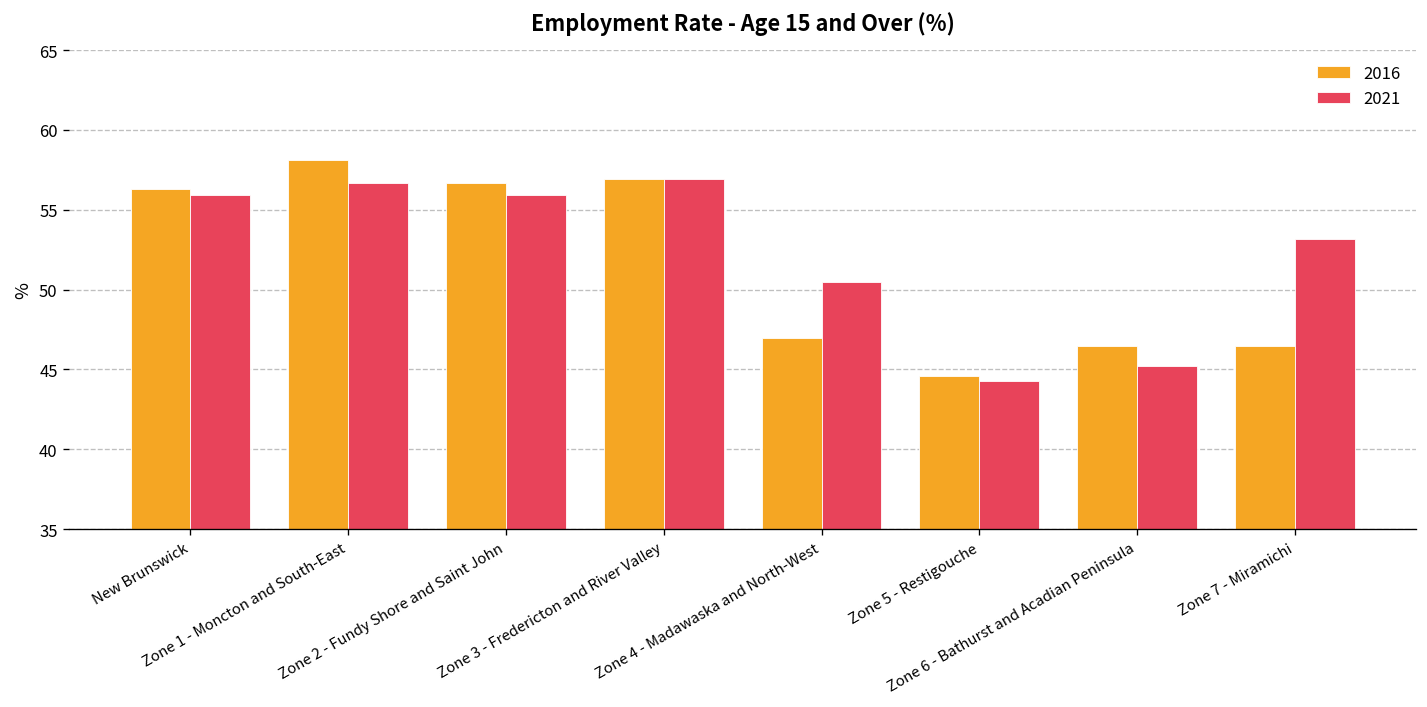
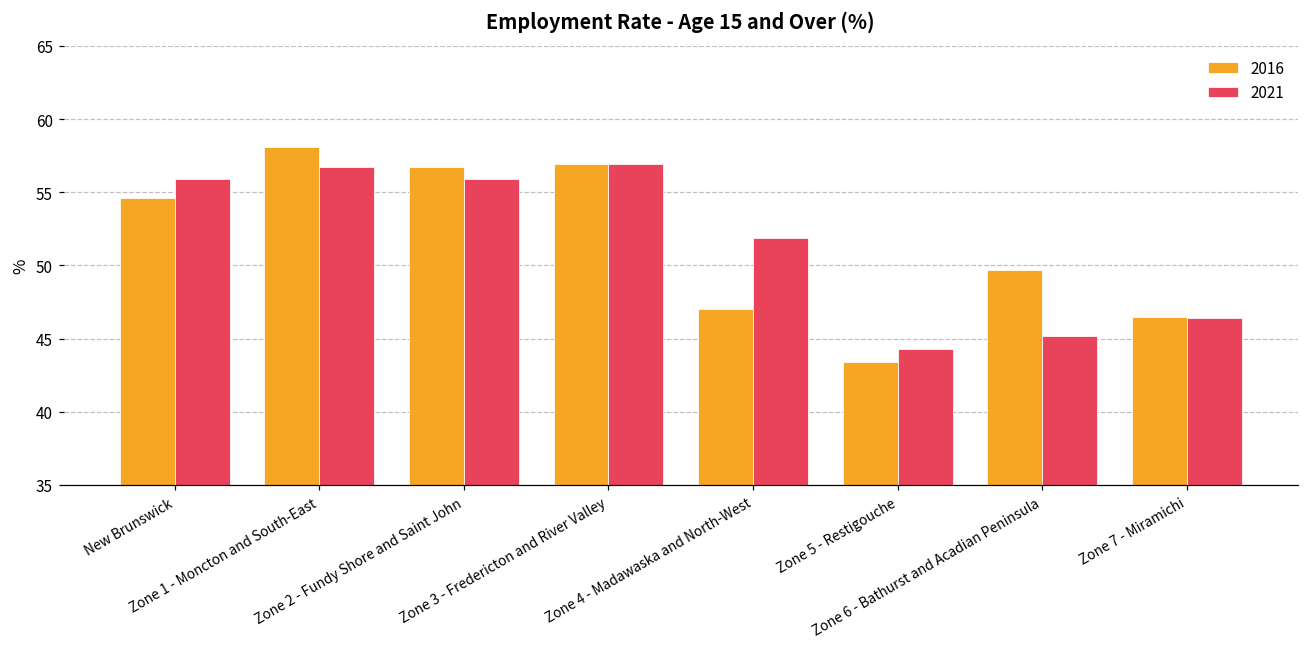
2016, New Brunswick: 56.3 -> 54.6
2021, Zone 4 - Madawaska and North-West: 50.5 -> 51.9
2016, Zone 5 - Restigouche: 44.6 -> 43.4
2016, Zone 6 - Bathurst and Acadian Peninsula: 46.5 -> 49.7
2021, Zone 7 - Miramichi: 53.2 -> 46.4
